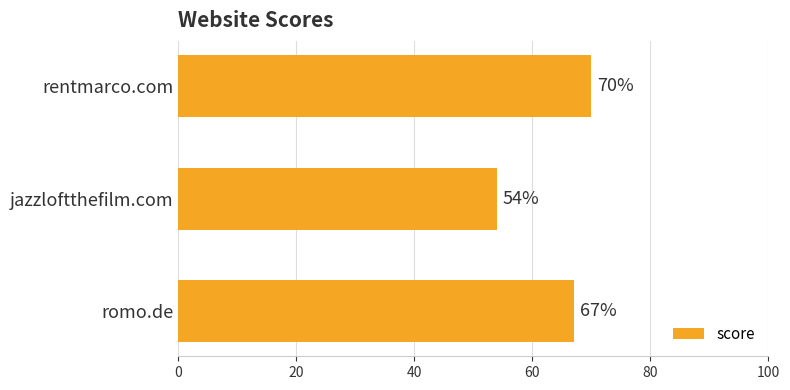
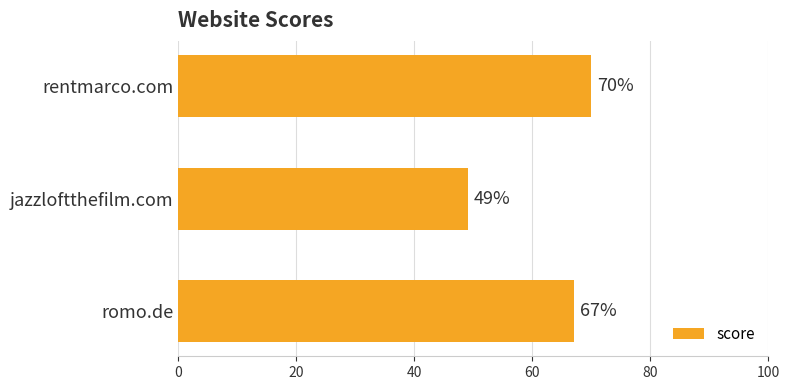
jazzloftthefilm.com: 54% -> 49%
